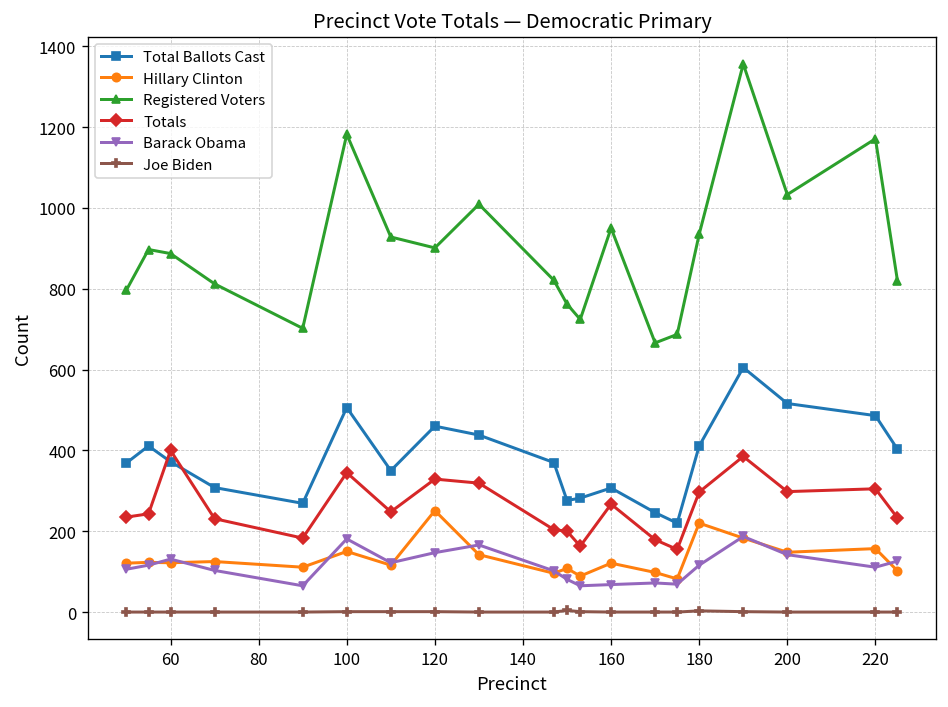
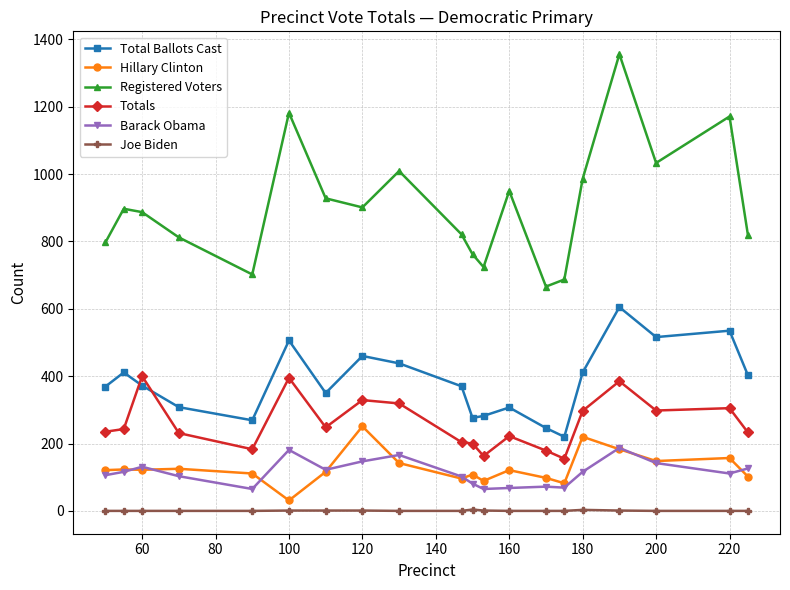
Hillary Clinton, 100: 150 -> 30
Totals, 100: 350 -> 400
Totals, 160: 270 -> 220
Registered Voters, 180: 940 -> 990
Total Ballots Cast, 220: 490 -> 540
